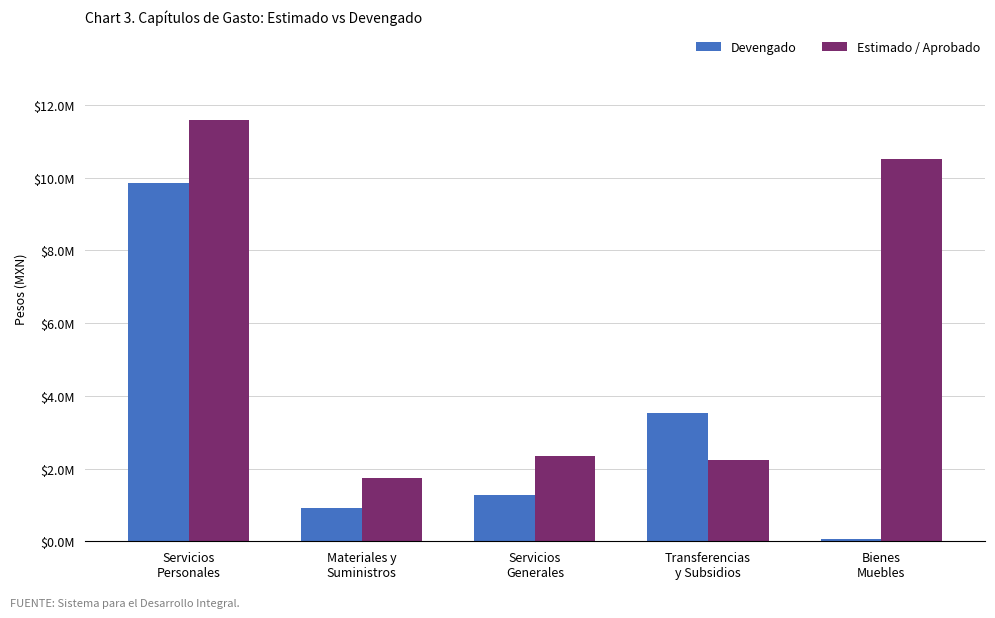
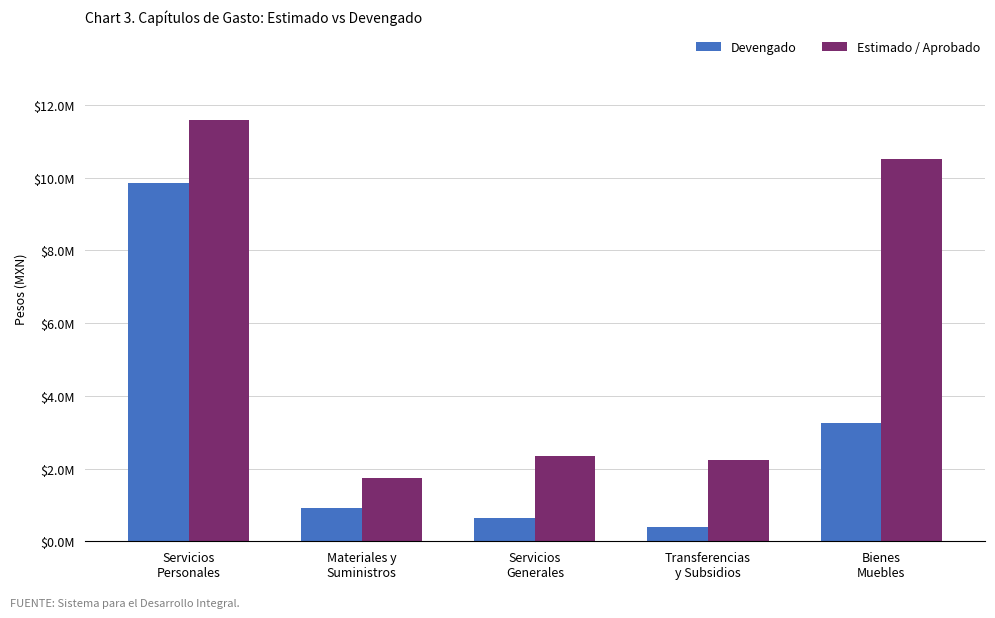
Devengado, Servicios Generales: $1300000 -> $600000
Devengado, Transferencias y Subsidios: $3500000 -> $400000
Devengado, Bienes Muebles: $100000 -> $3200000
